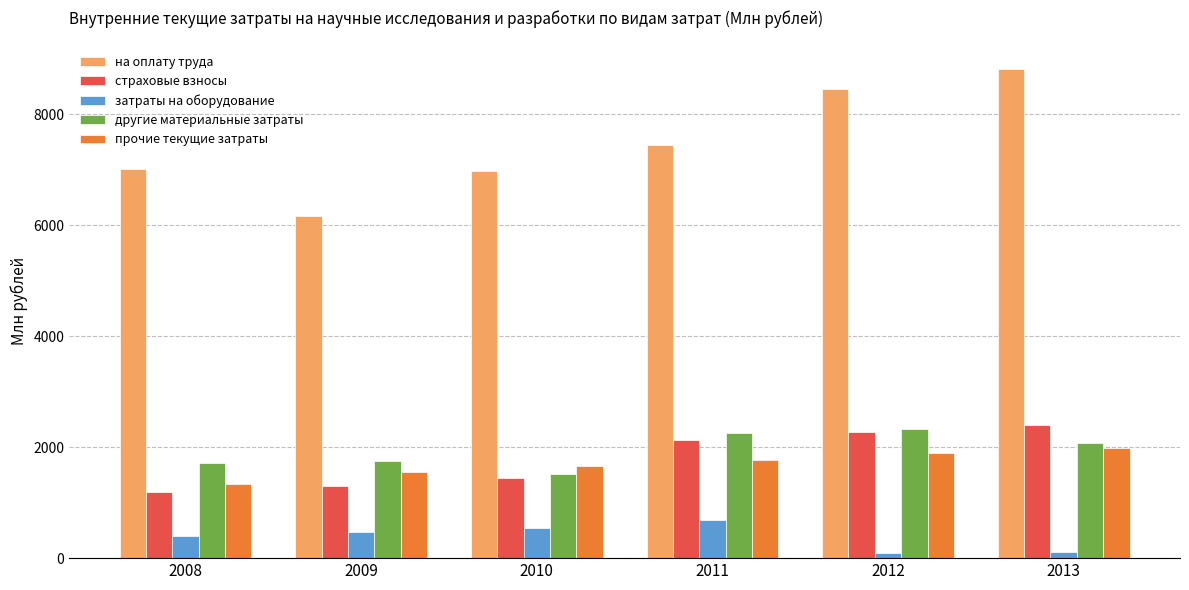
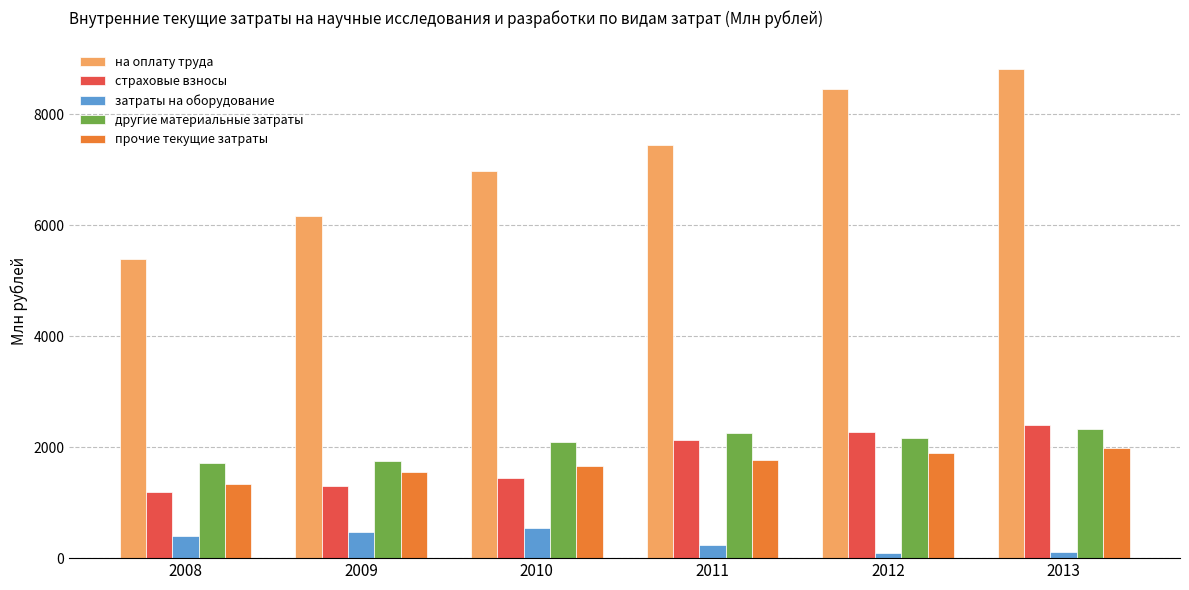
на оплату труда, 2008: 7000 -> 5400
другие материальные затраты, 2010: 1500 -> 2100
затраты на оборудование, 2011: 700 -> 200
другие материальные затраты, 2012: 2300 -> 2200
другие материальные затраты, 2013: 2100 -> 2300
